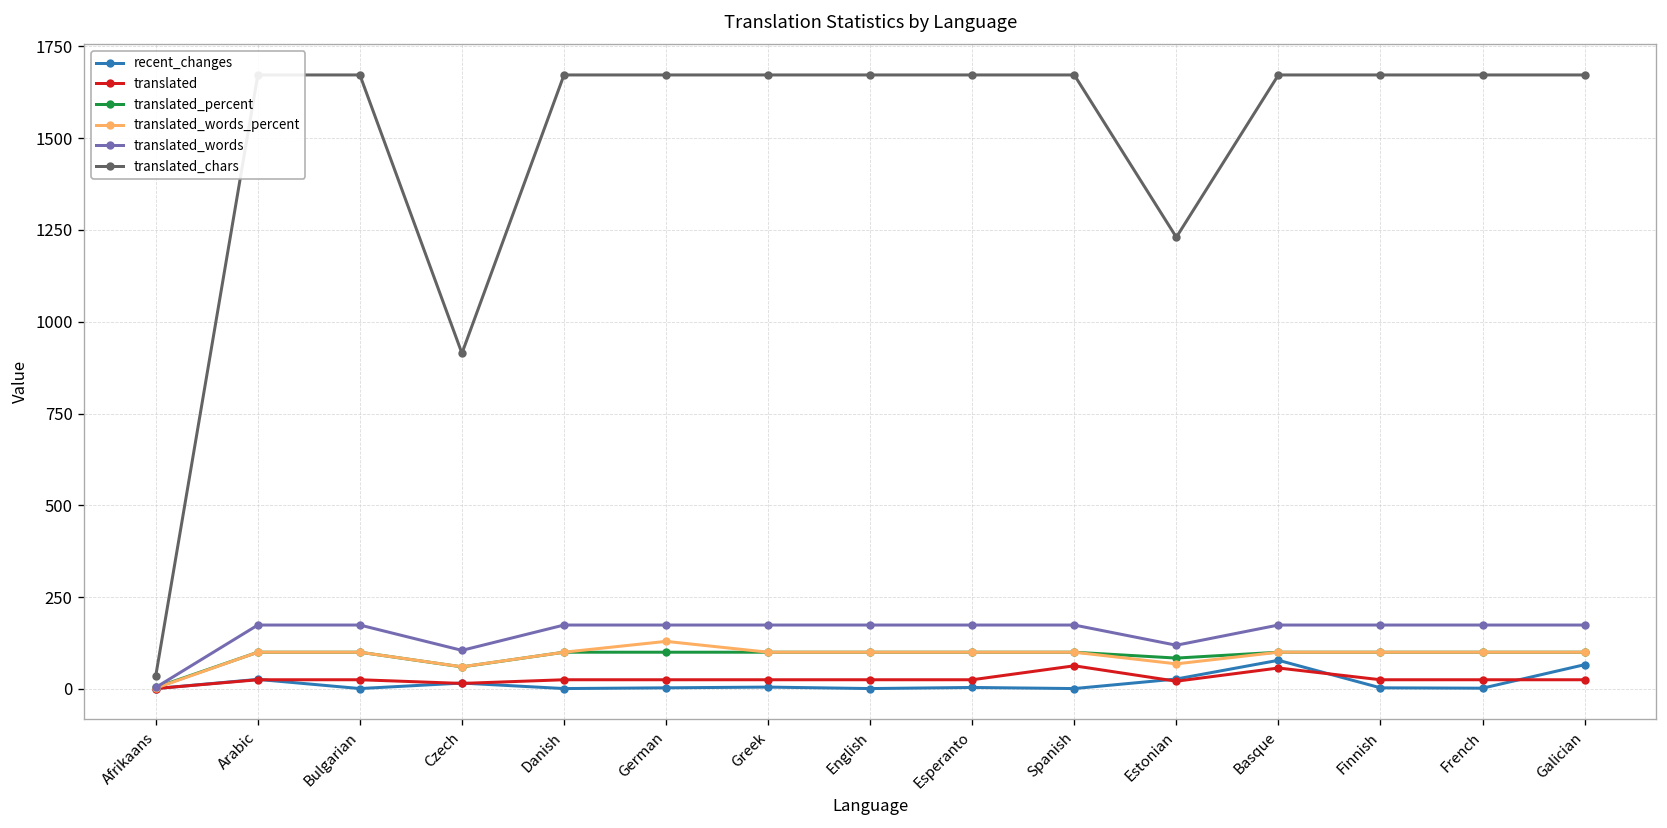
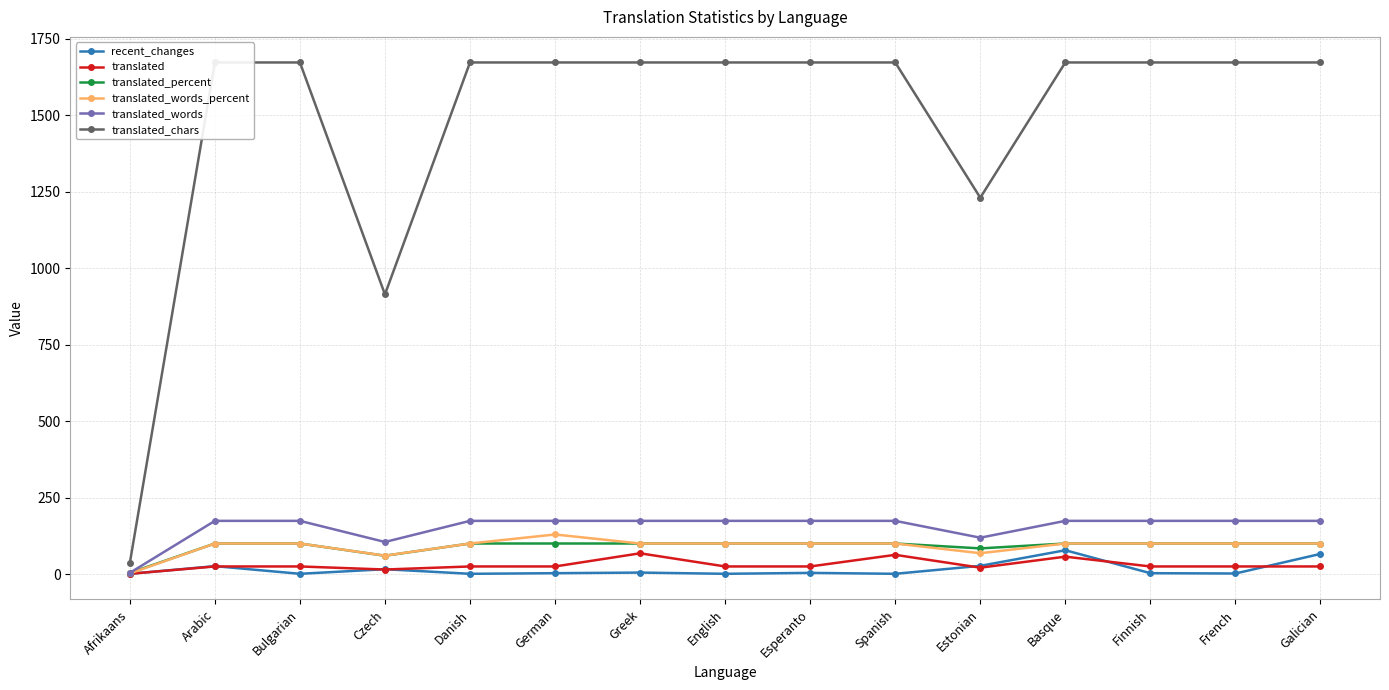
translated, Greek: 30 -> 70
